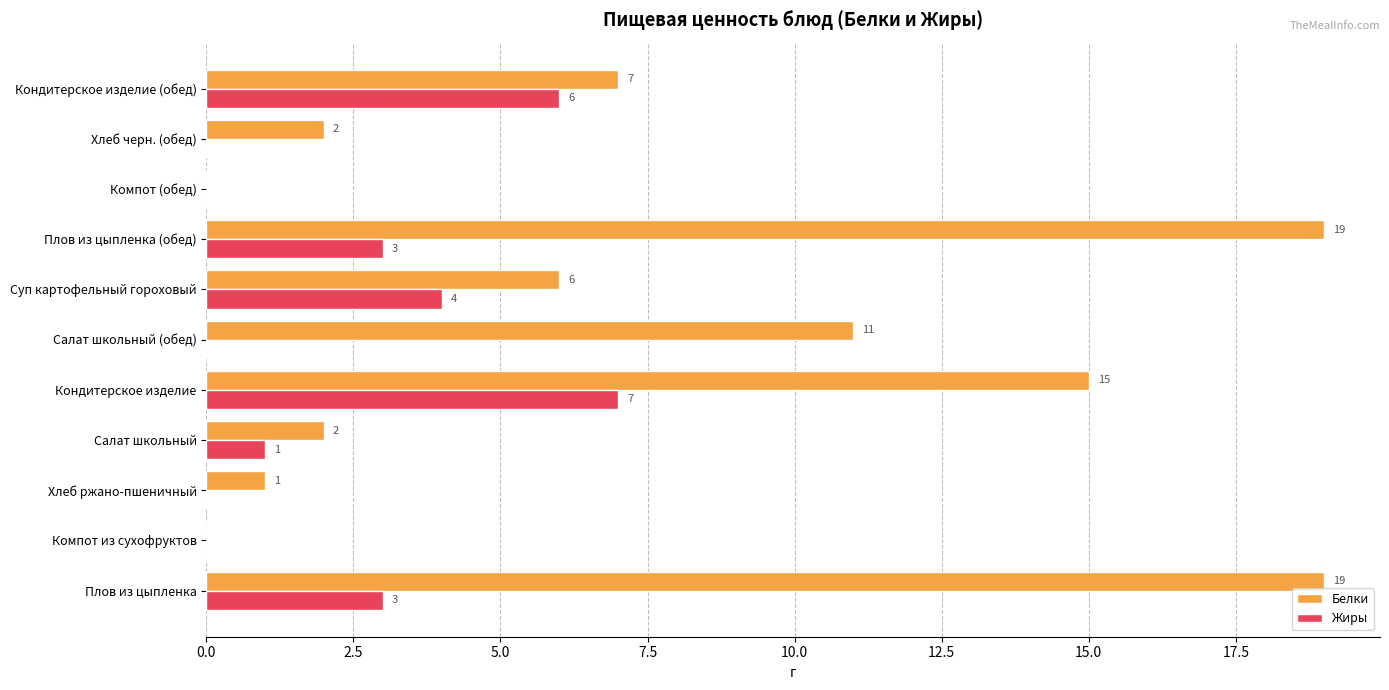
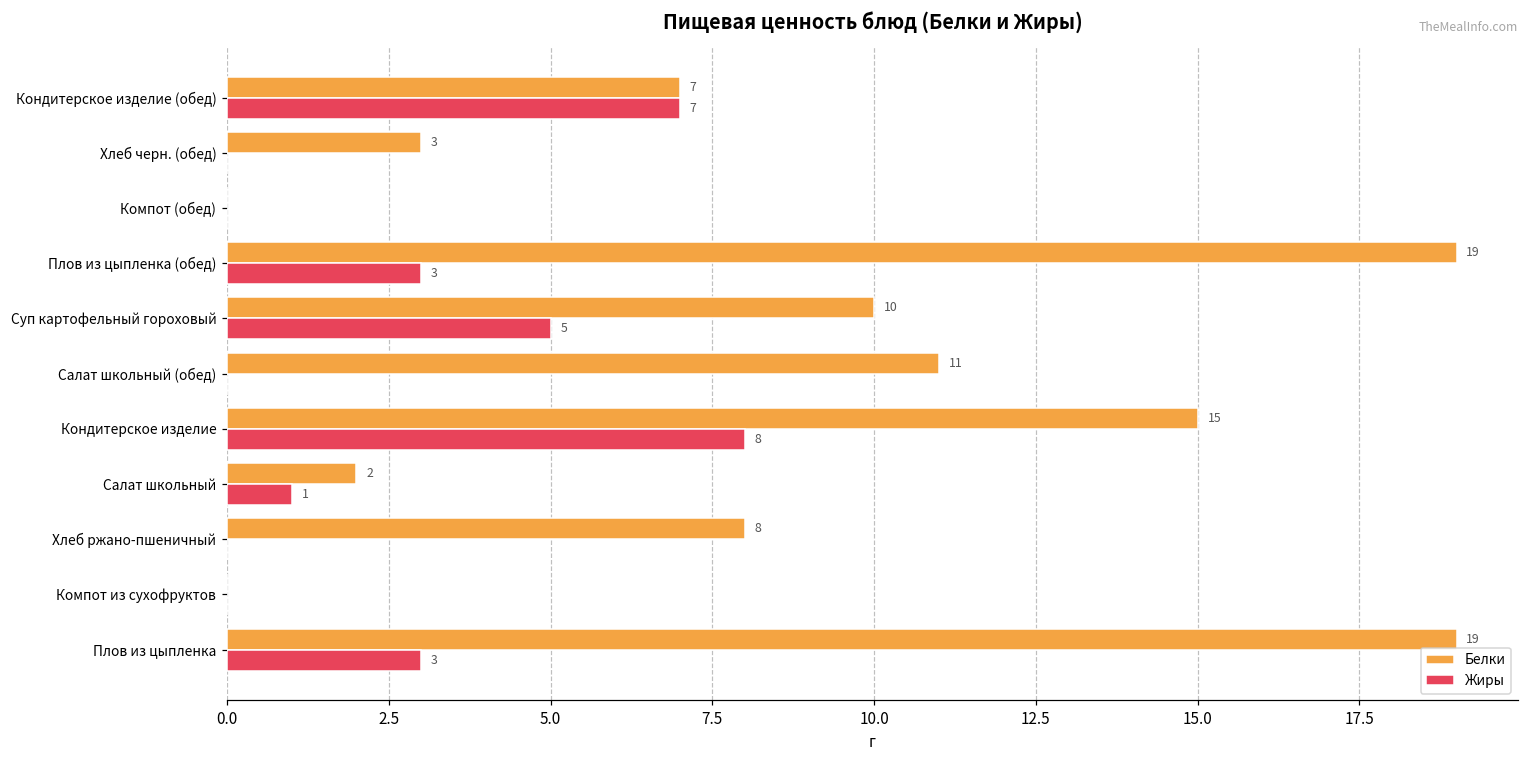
Жиры, Кондитерское изделие (обед): 6 -> 7
Белки, Хлеб черн. (обед): 2 -> 3
Белки, Суп картофельный гороховый: 6 -> 10
Жиры, Суп картофельный гороховый: 4 -> 5
Жиры, Кондитерское изделие: 7 -> 8
Белки, Хлеб ржано-пшеничный: 1 -> 8
